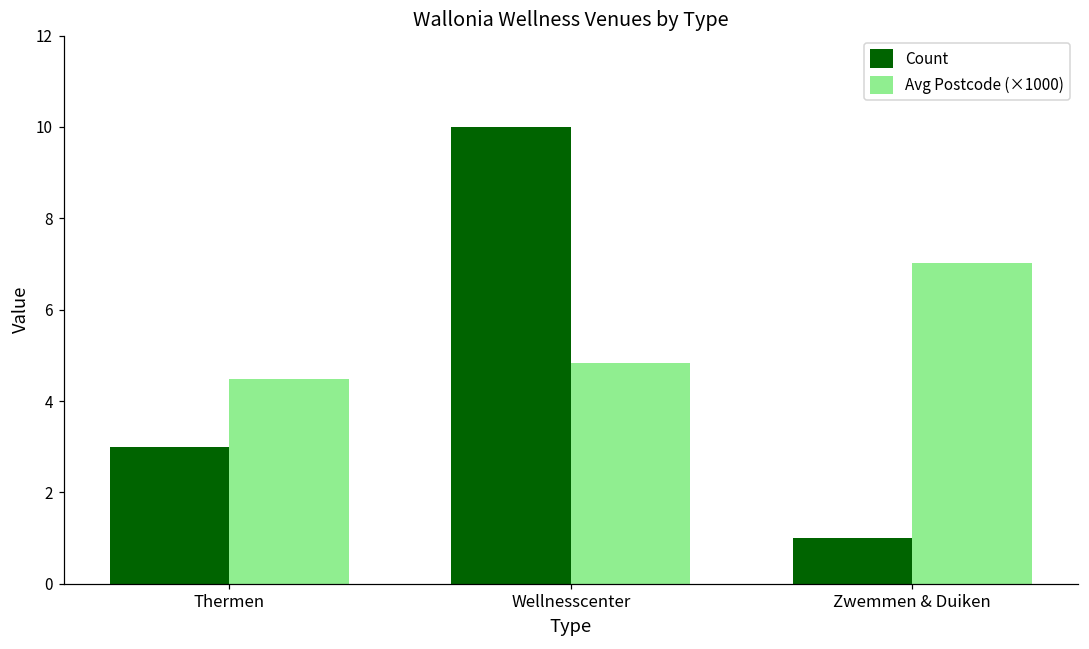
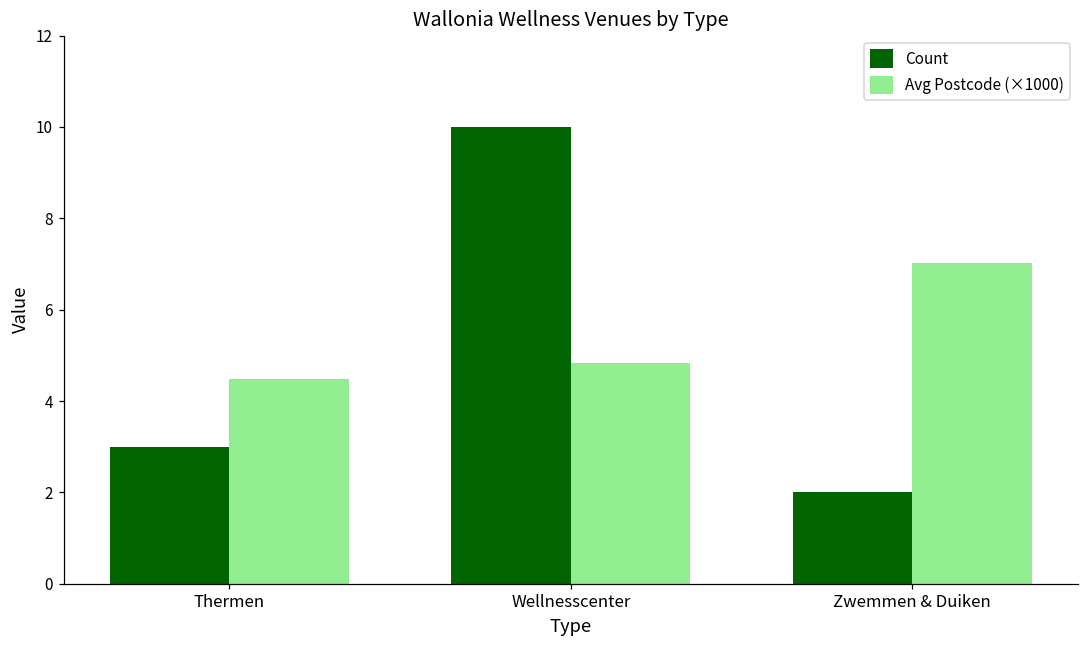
Count, Zwemmen & Duiken: 1 -> 2
